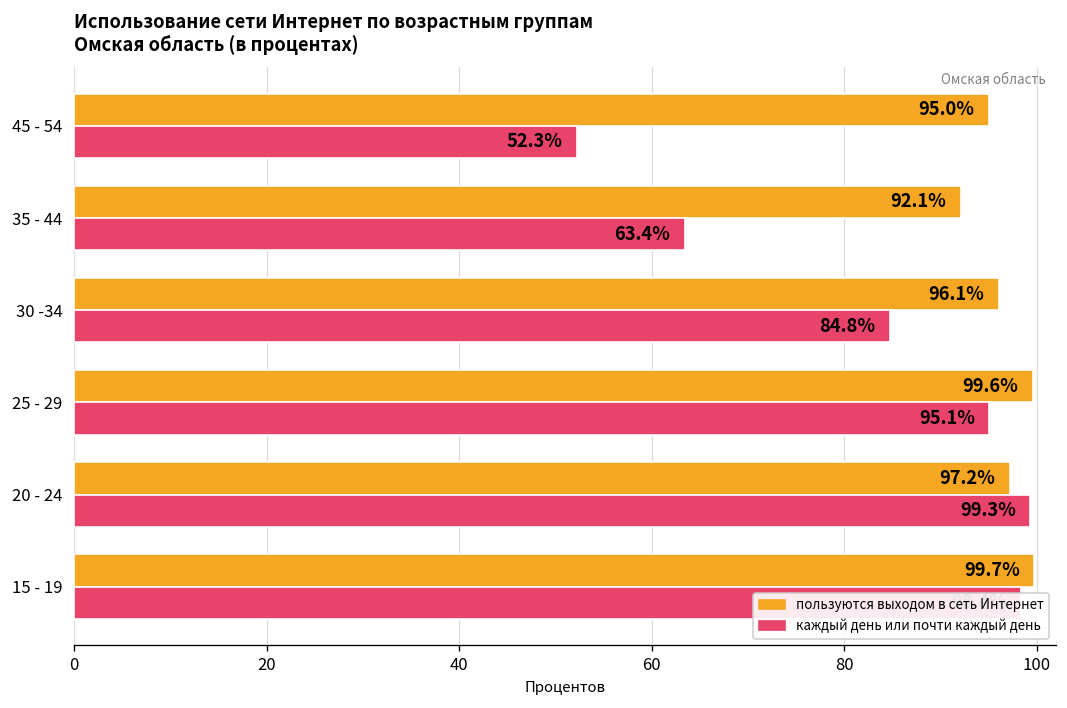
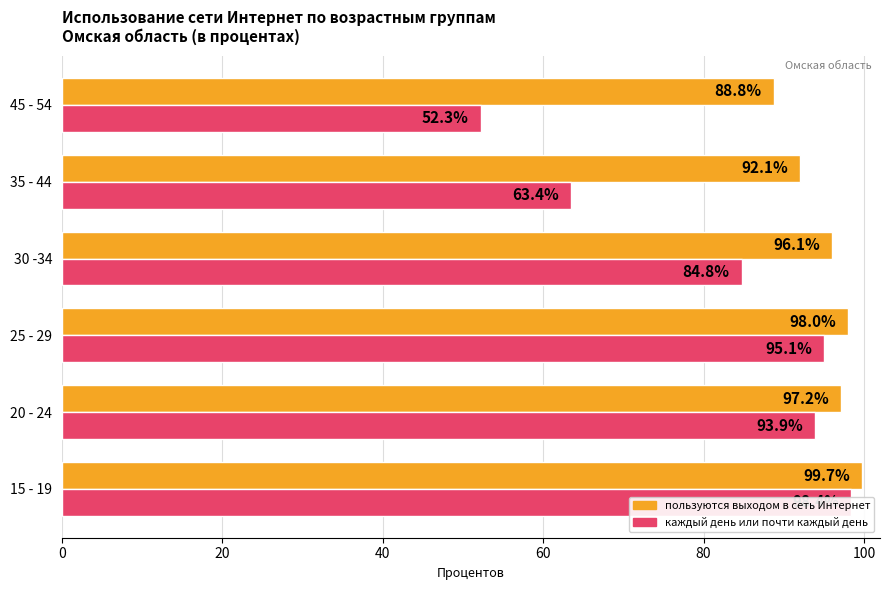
пользуются выходом в сеть Интернет, 45 - 54: 95.0% -> 88.8%
пользуются выходом в сеть Интернет, 25 - 29: 99.6% -> 98.0%
каждый день или почти каждый день, 20 - 24: 99.3% -> 93.9%
